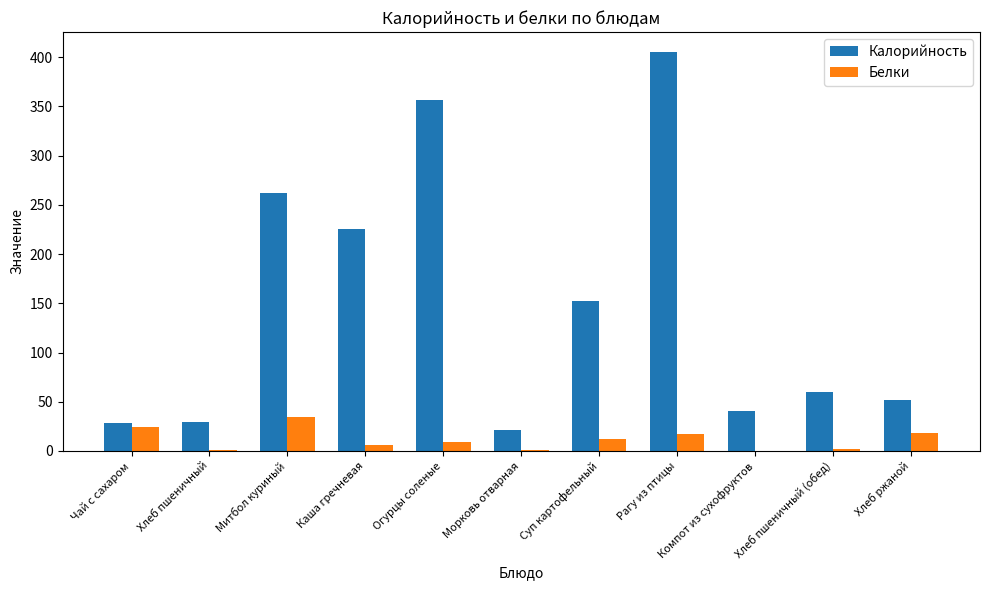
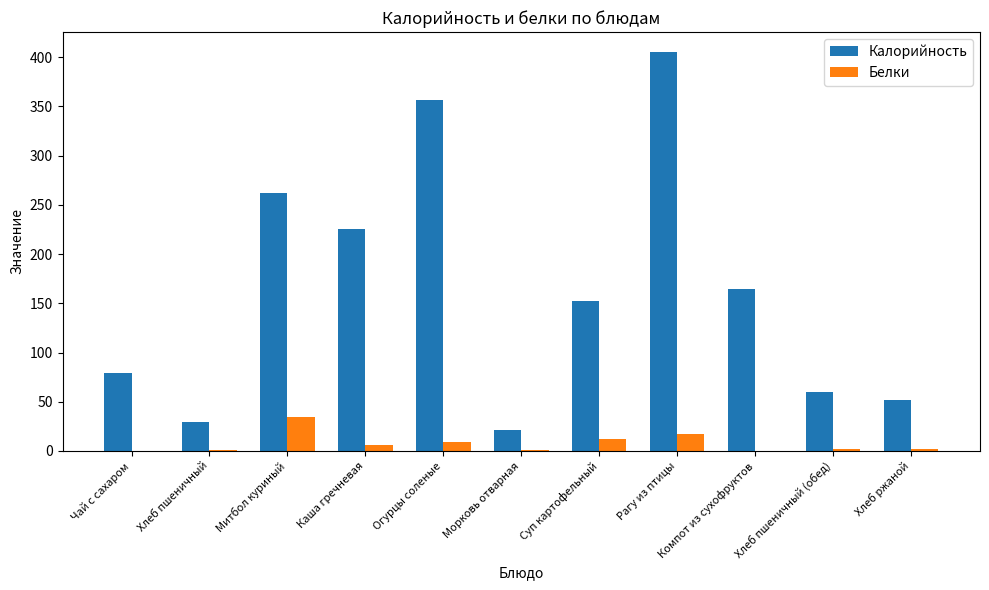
Калорийность, Чай с сахаром: 30 -> 80
Белки, Чай с сахаром: 20 -> 0
Калорийность, Компот из сухофруктов: 40 -> 160
Белки, Хлеб ржаной: 20 -> 0
